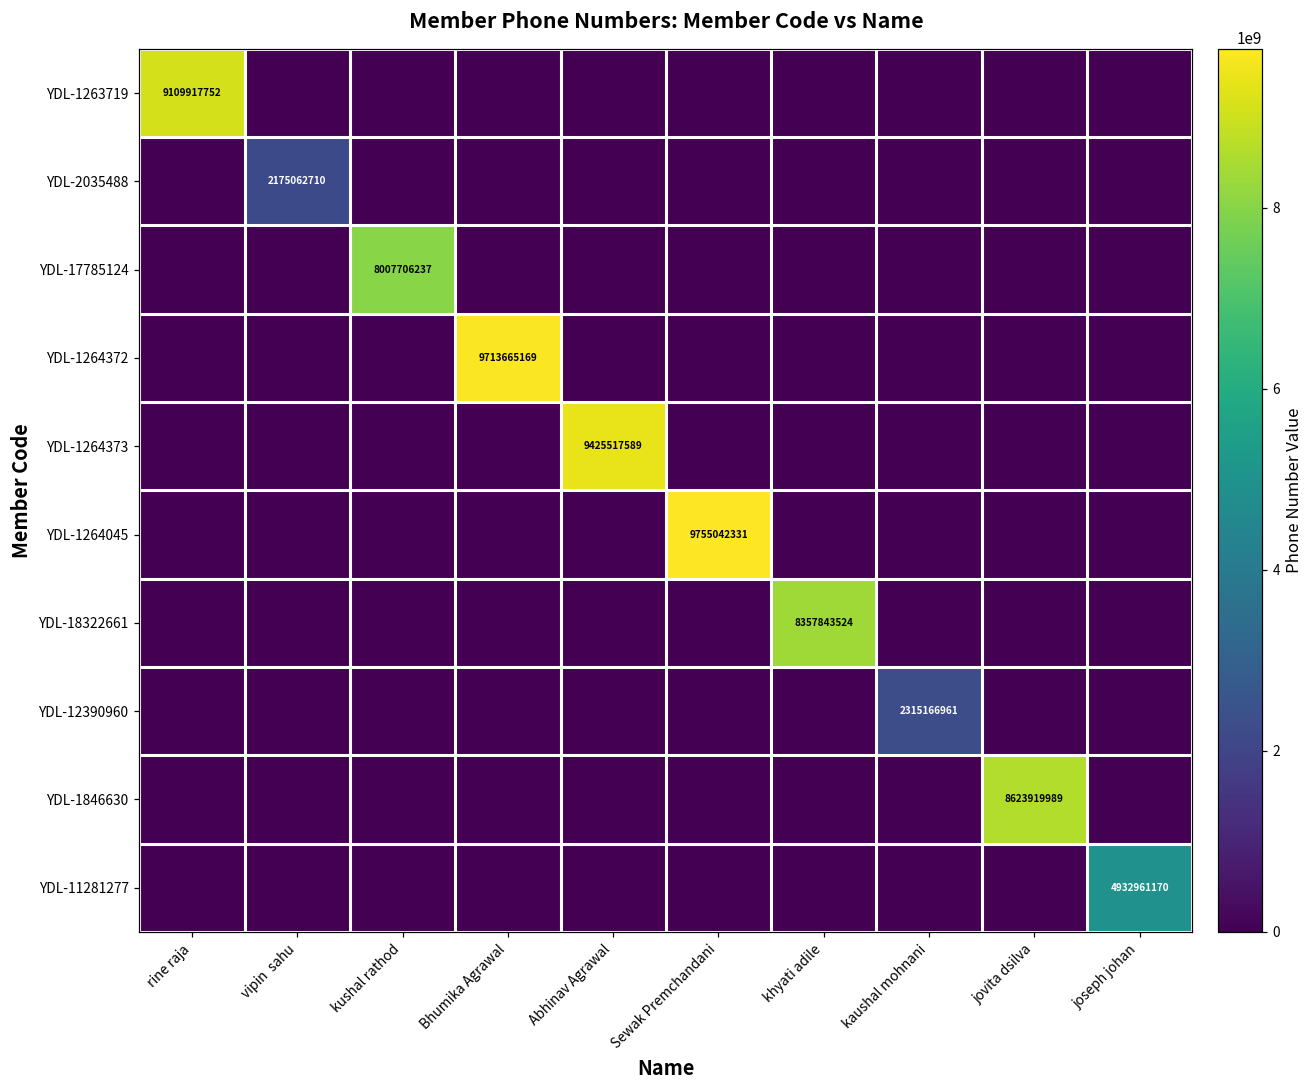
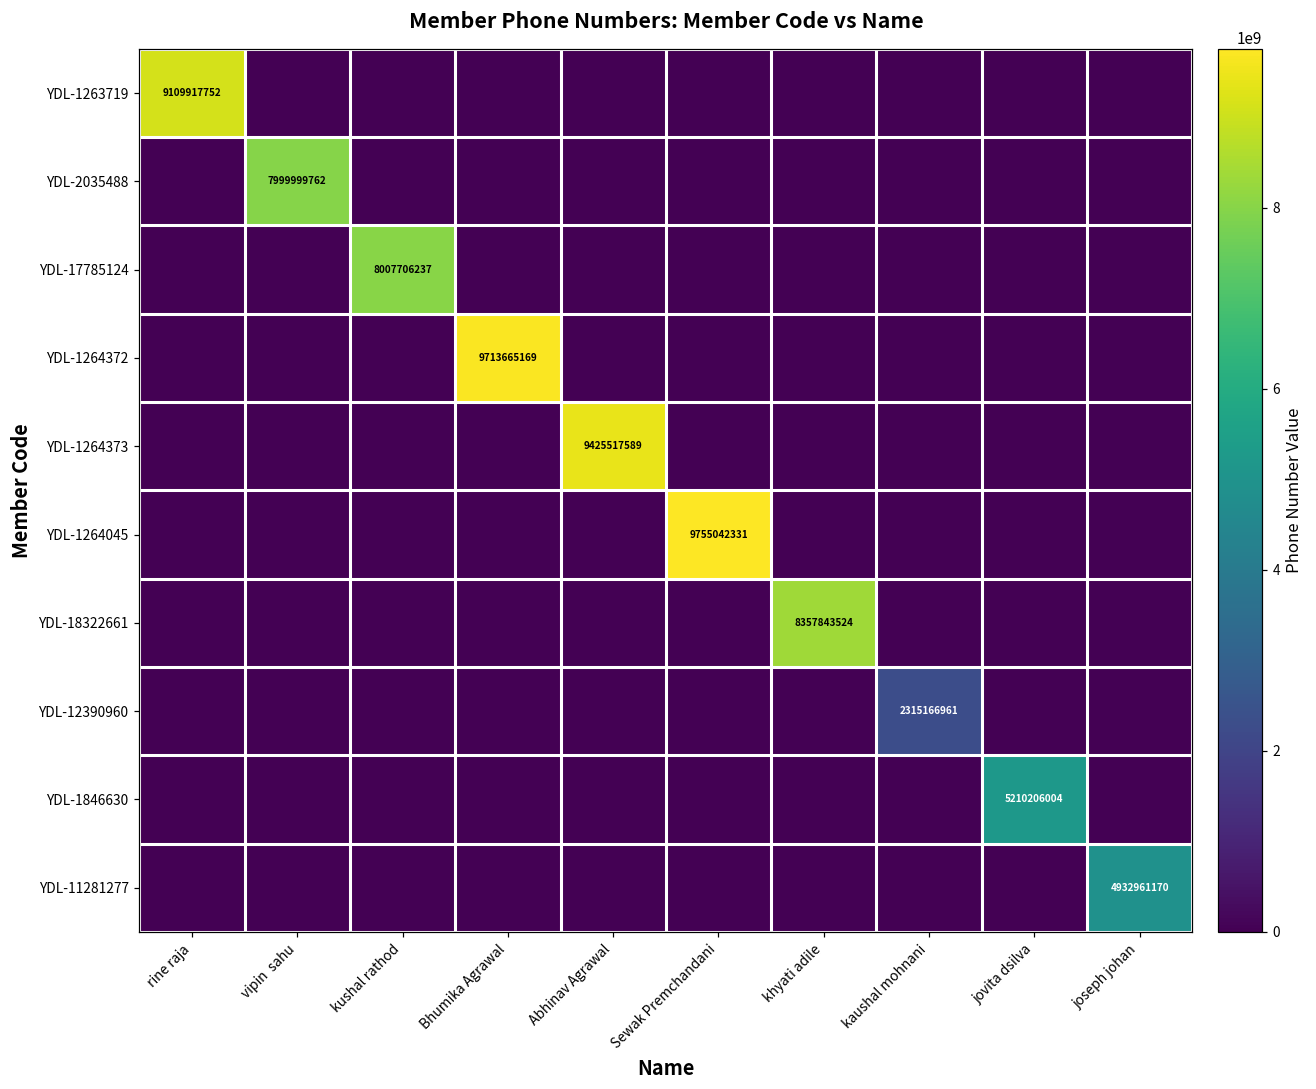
YDL-2035488, vipin sahu: 2175062710 -> 7999999762
YDL-1846630, jovita dsilva: 8623919989 -> 5210206004
